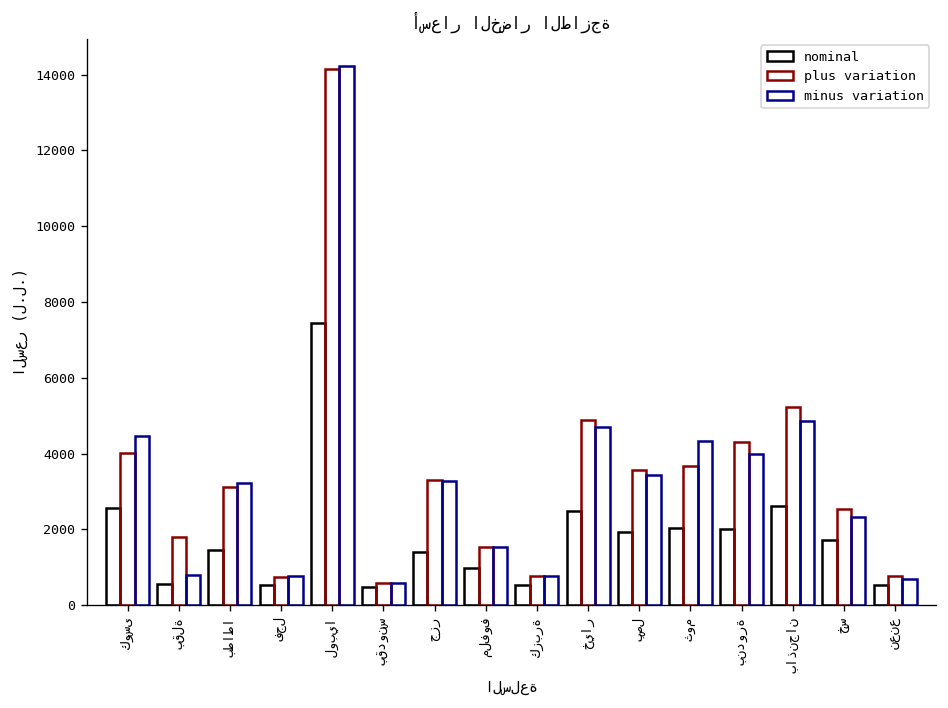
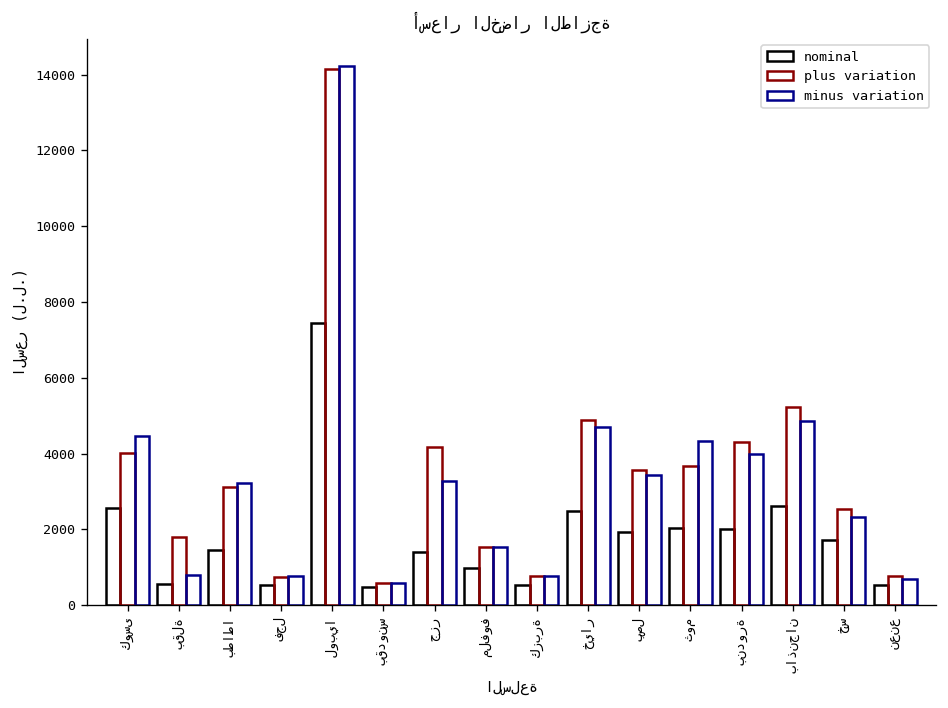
جزر: 3300 -> 4200
